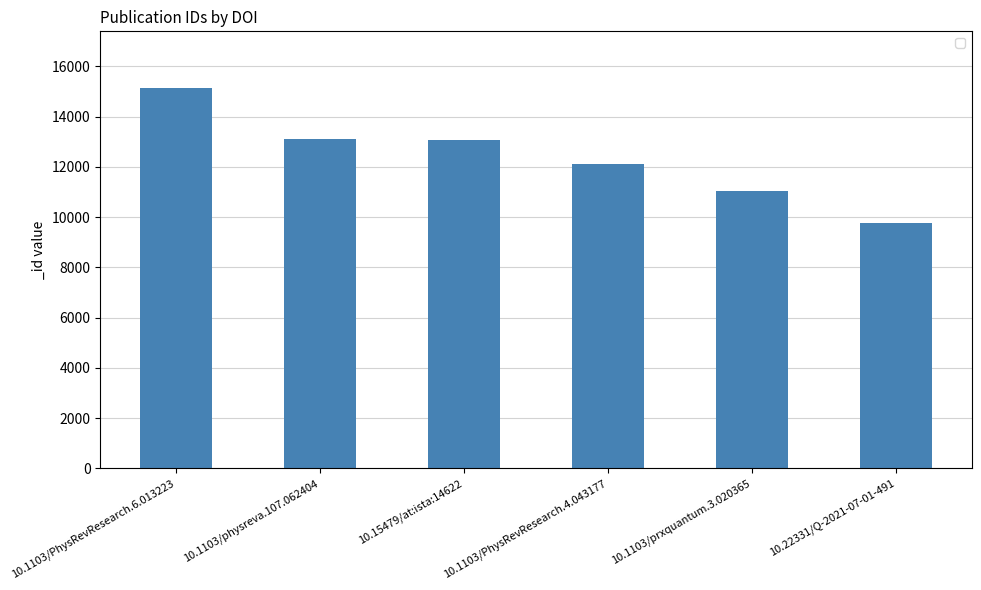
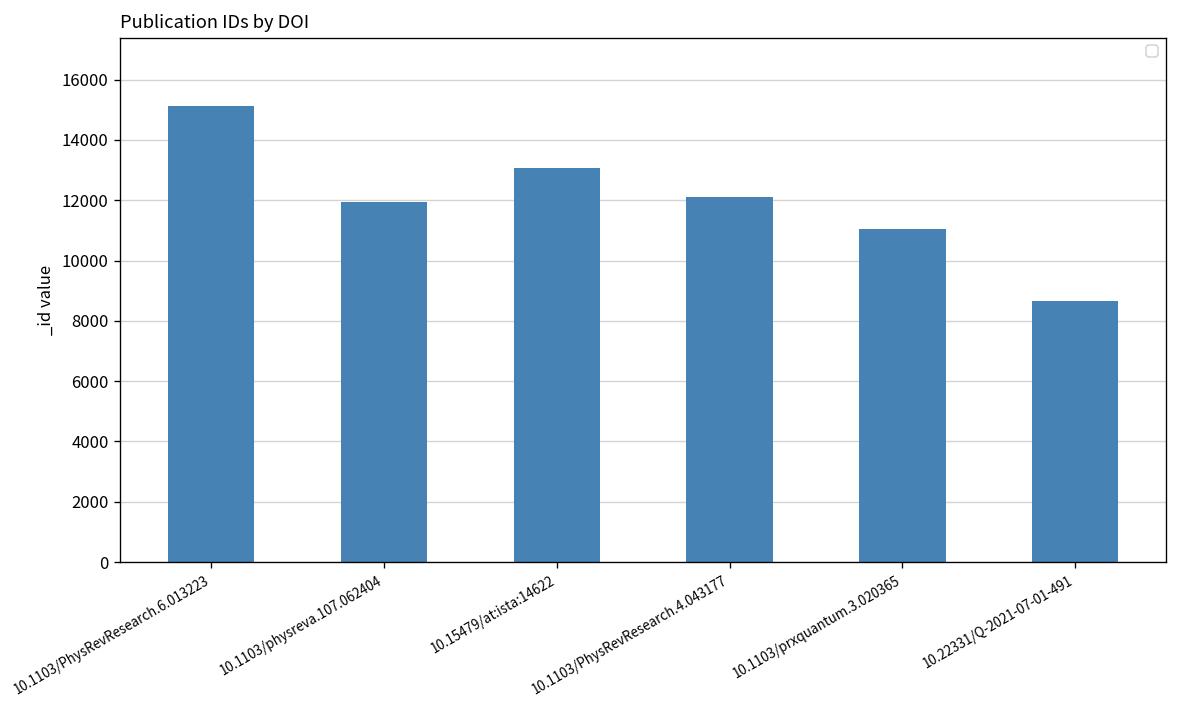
10.1103/physreva.107.062404: 13100 -> 12000
10.22331/Q-2021-07-01-491: 9800 -> 8600
